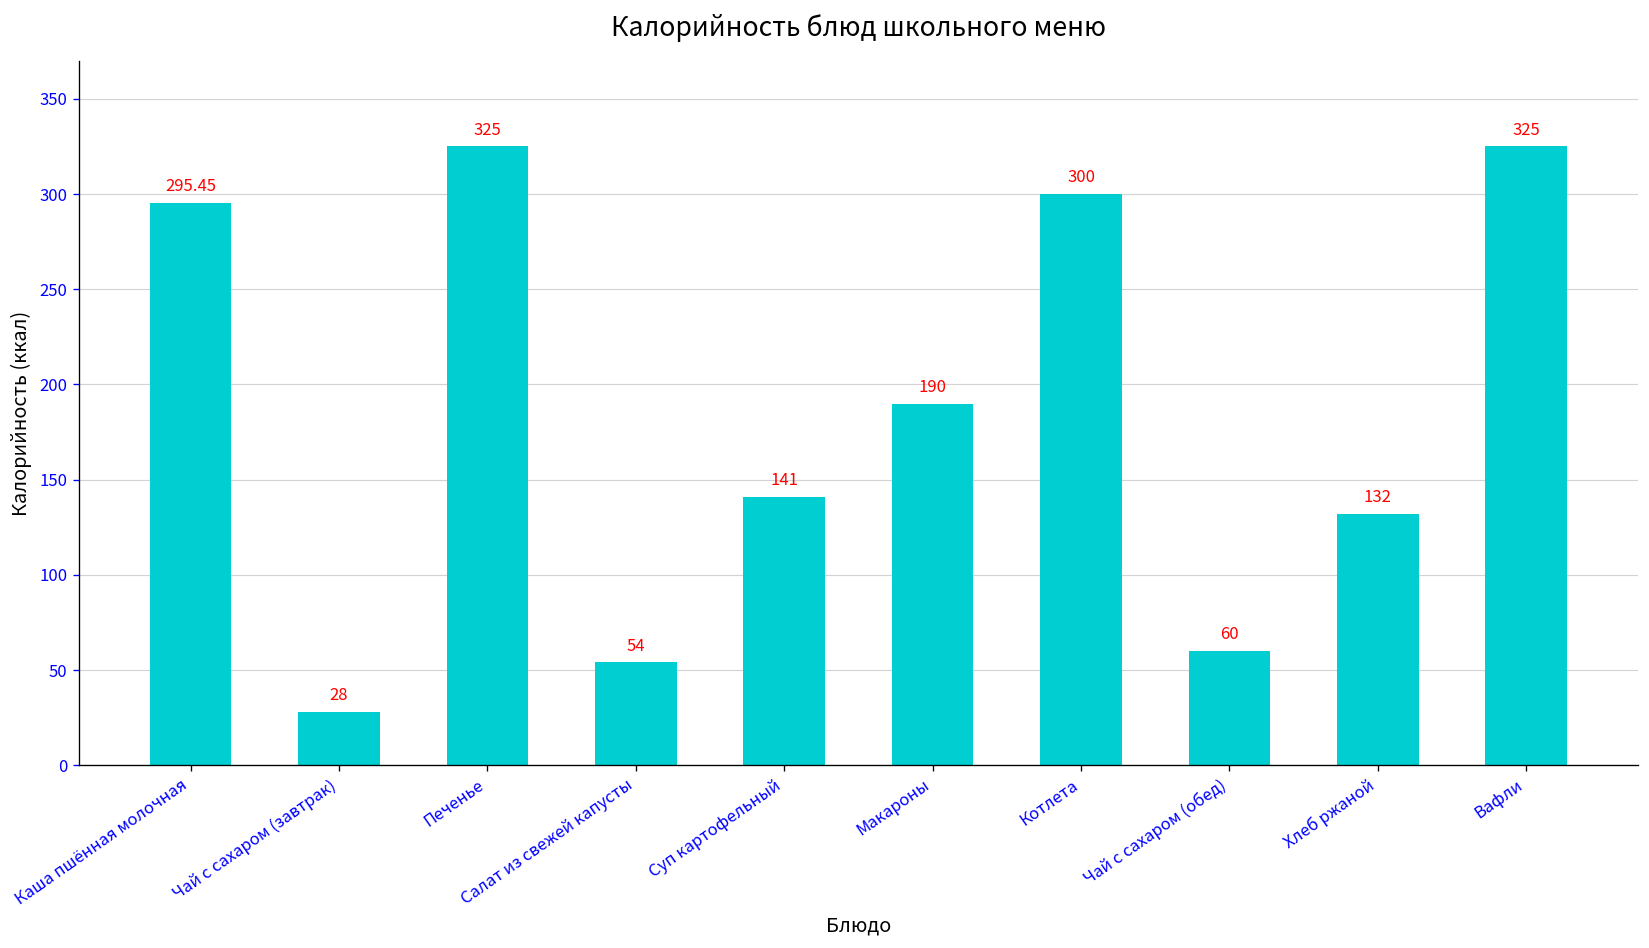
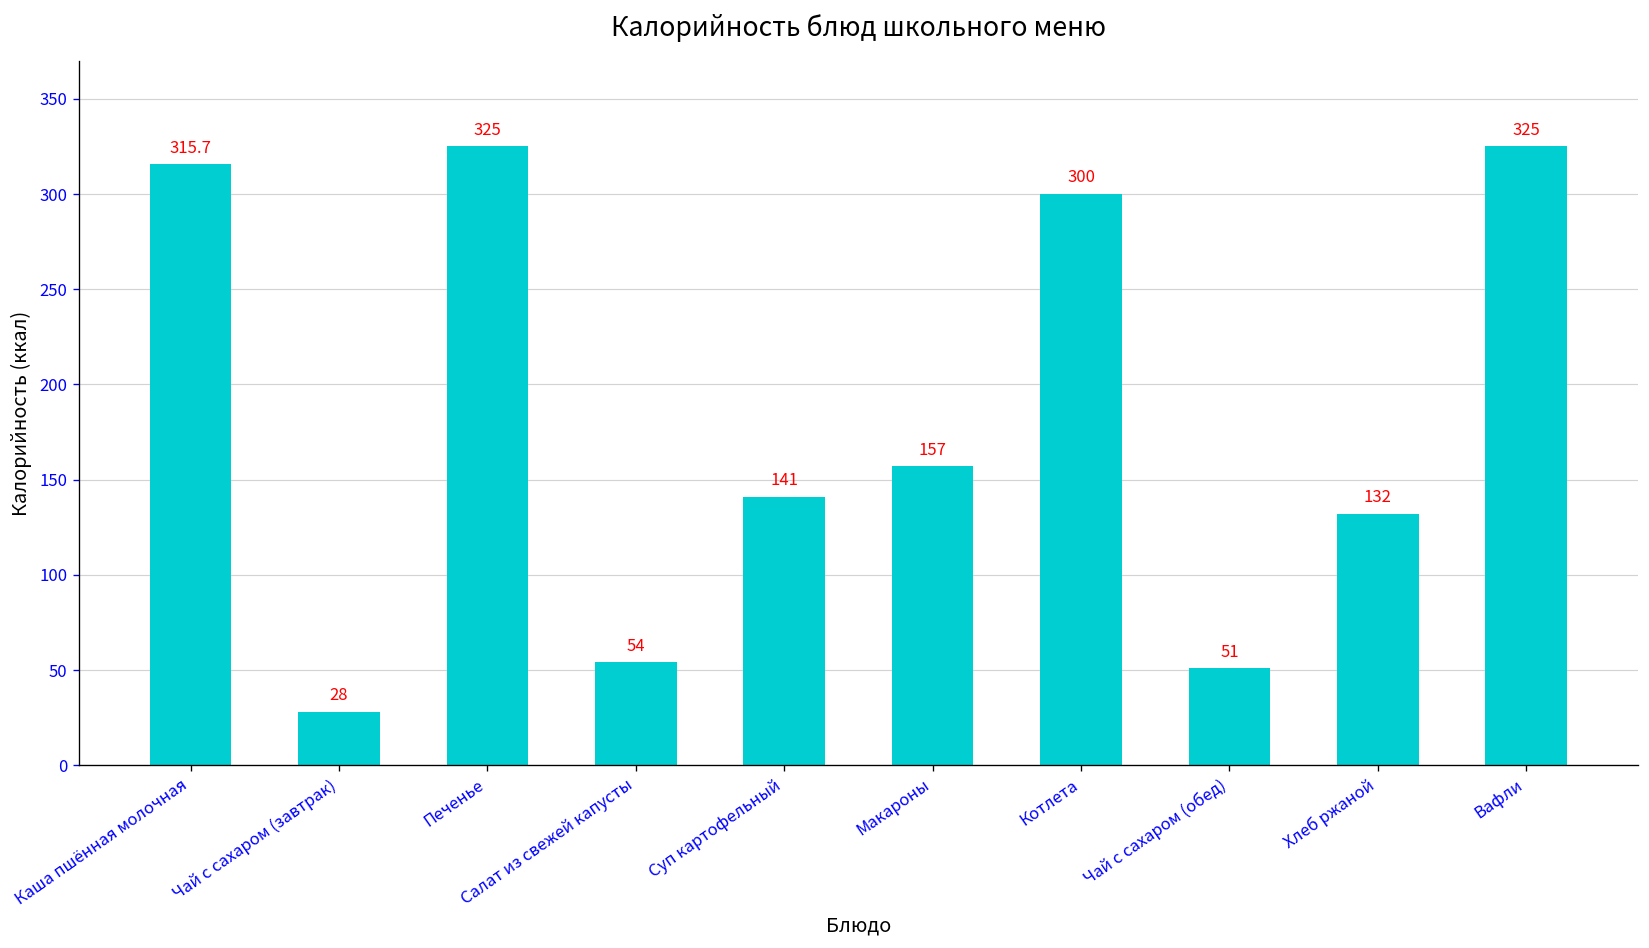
Каша пшённая молочная: 295.45 -> 315.7
Макароны: 190 -> 157
Чай с сахаром (обед): 60 -> 51
